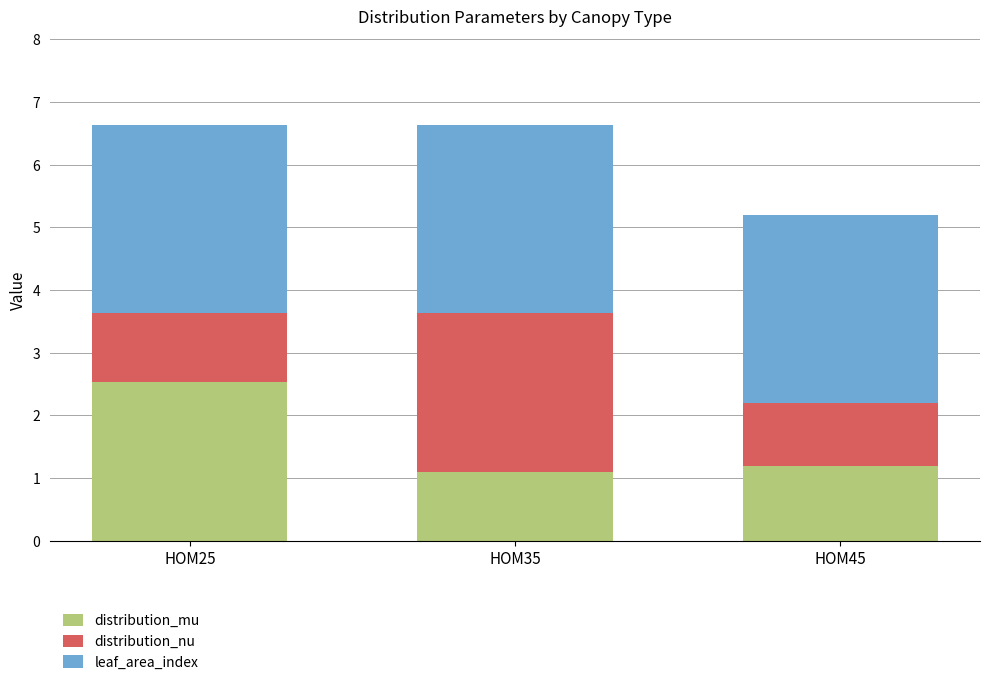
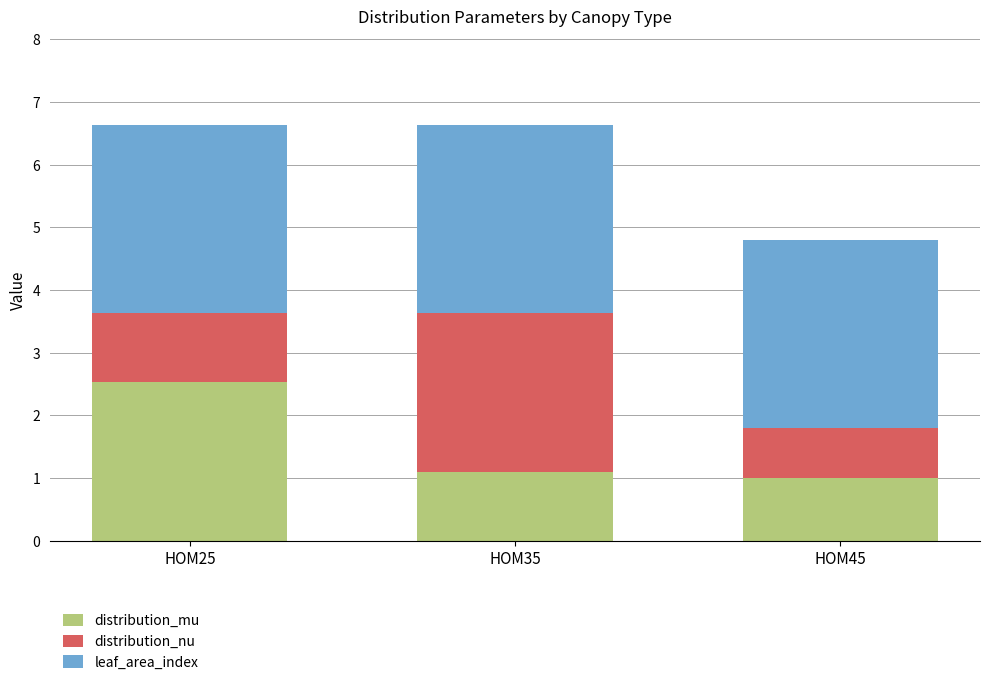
distribution_mu, HOM45: 1.2 -> 1.0
distribution_nu, HOM45: 1.0 -> 0.8
